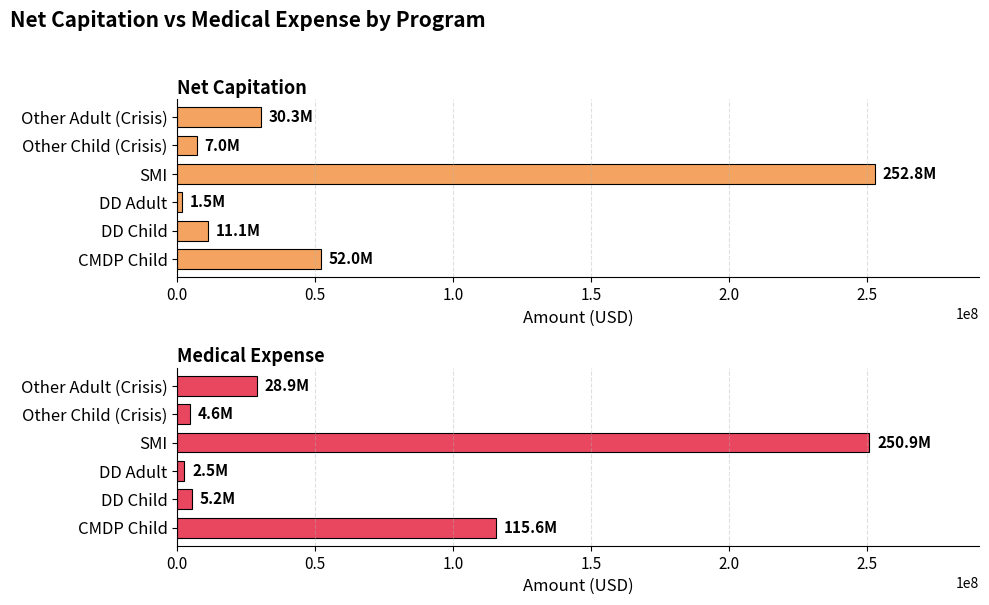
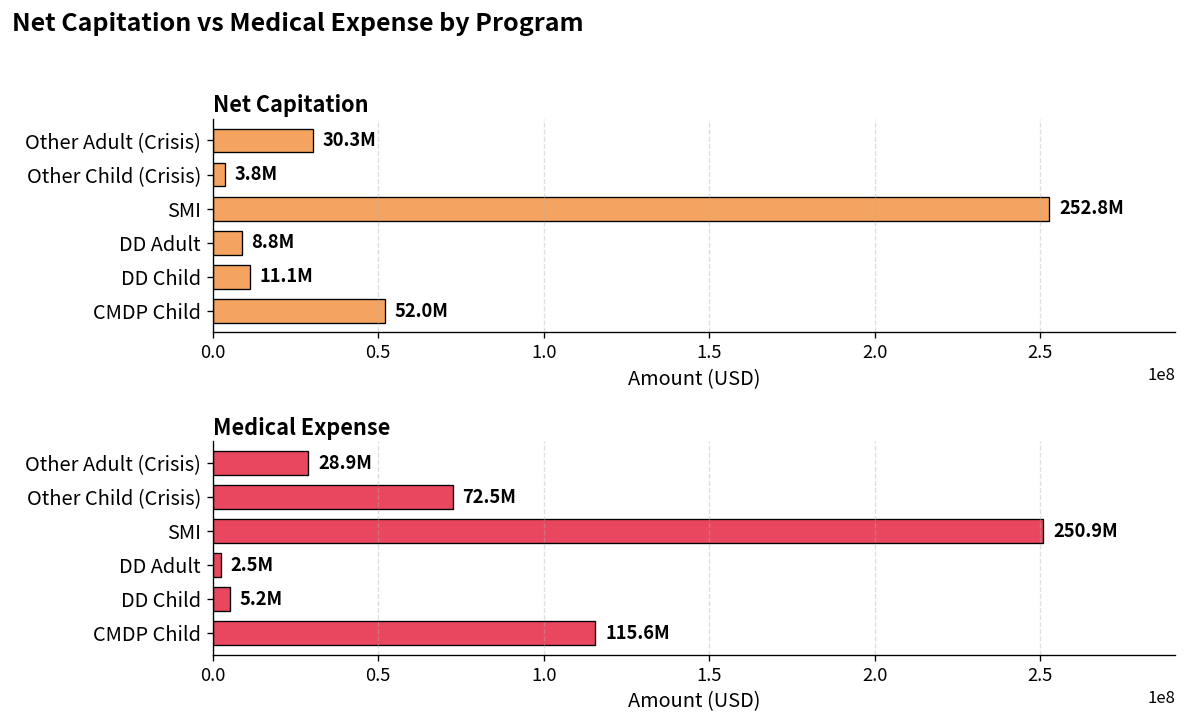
Net Capitation, Other Child (Crisis): 7.0M -> 3.8M
Net Capitation, DD Adult: 1.5M -> 8.8M
Medical Expense, Other Child (Crisis): 4.6M -> 72.5M
